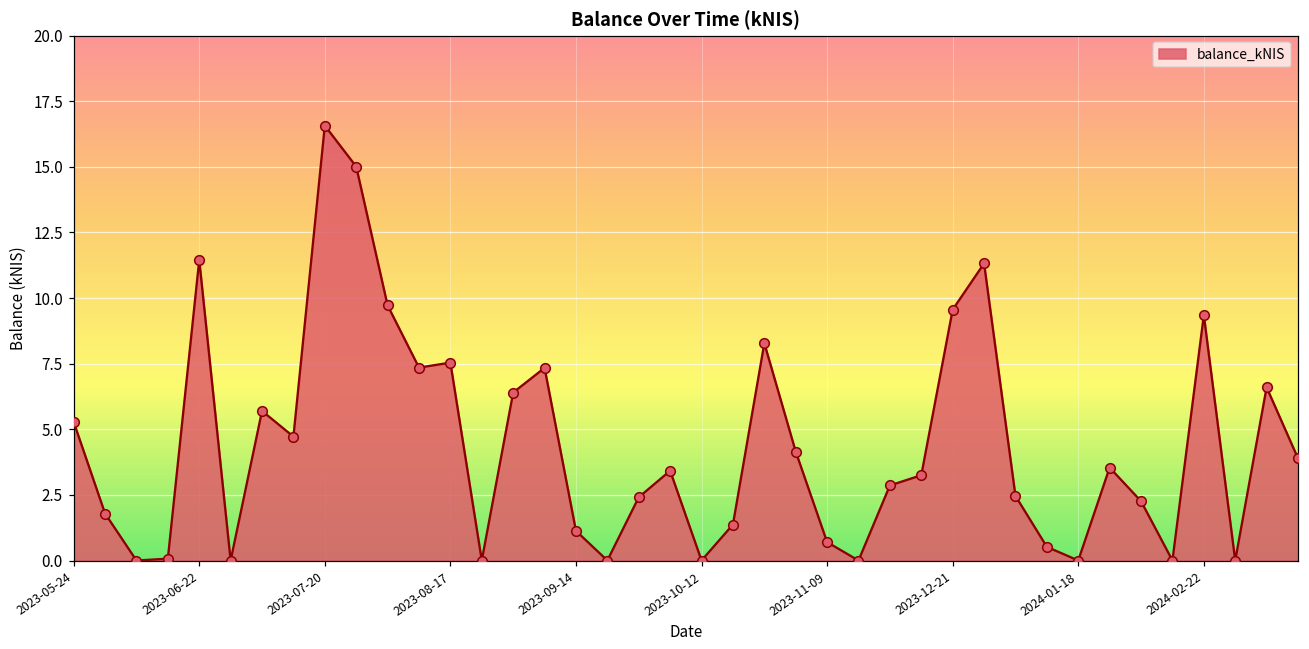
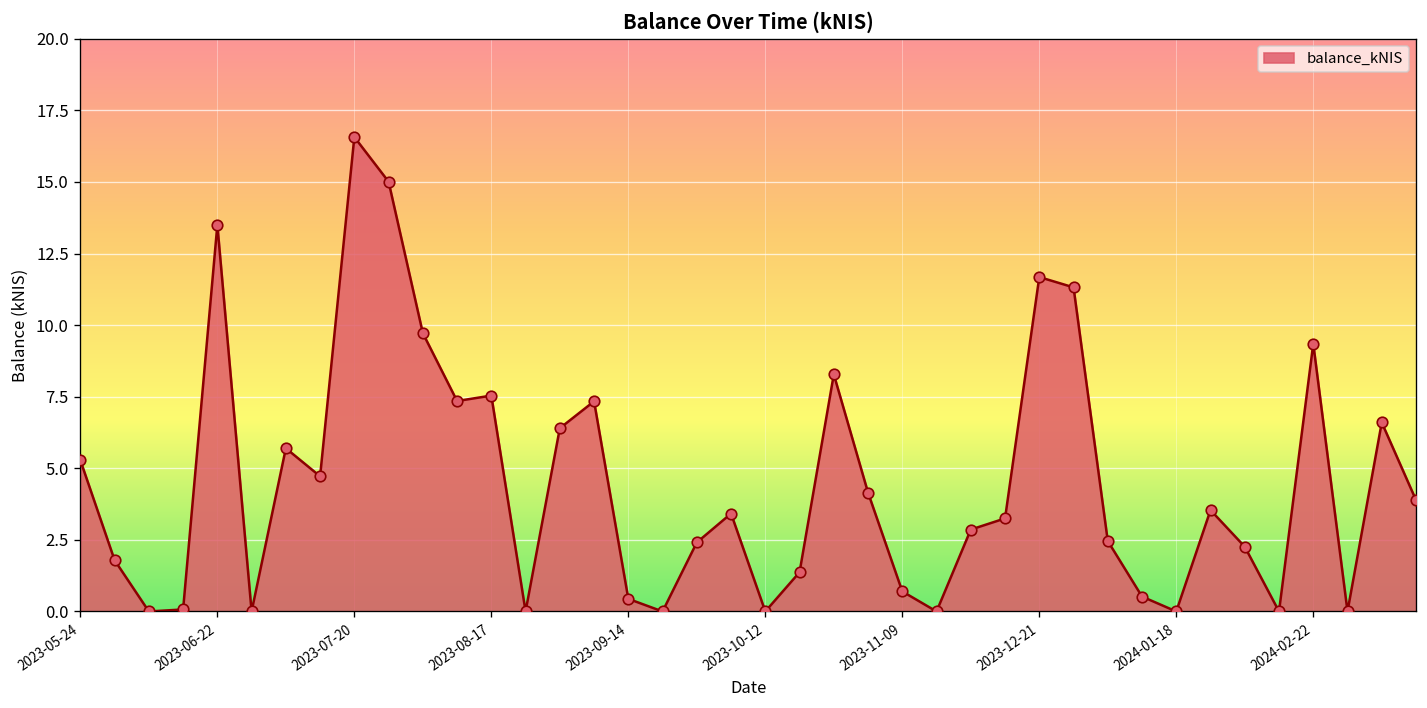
2023-06-22: 11.5 -> 13.5
2023-09-14: 1.1 -> 0.4
2023-12-21: 9.6 -> 11.7
